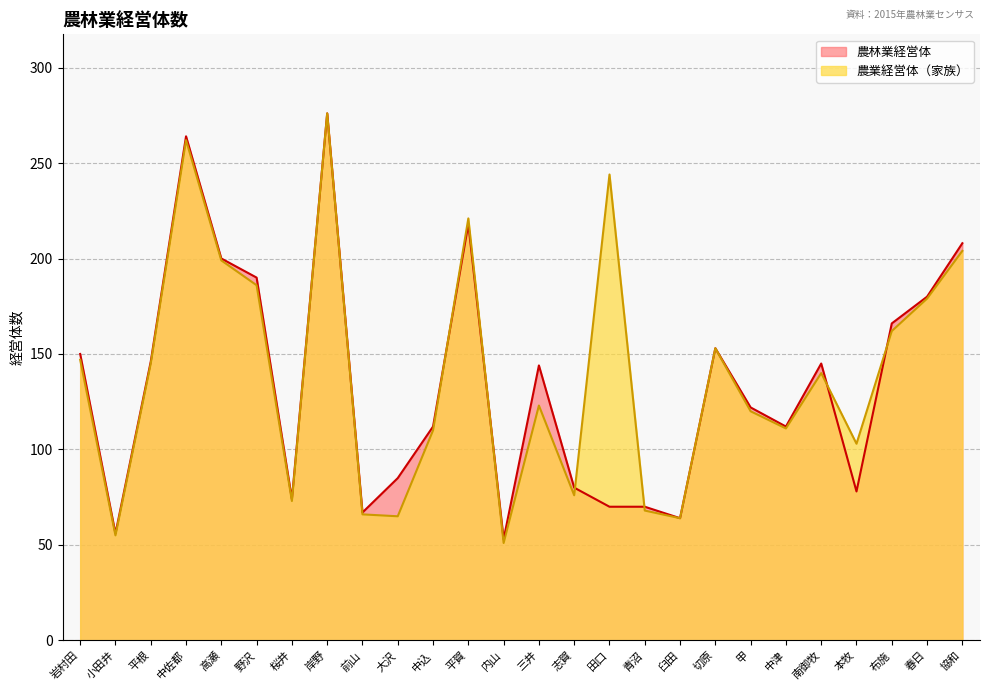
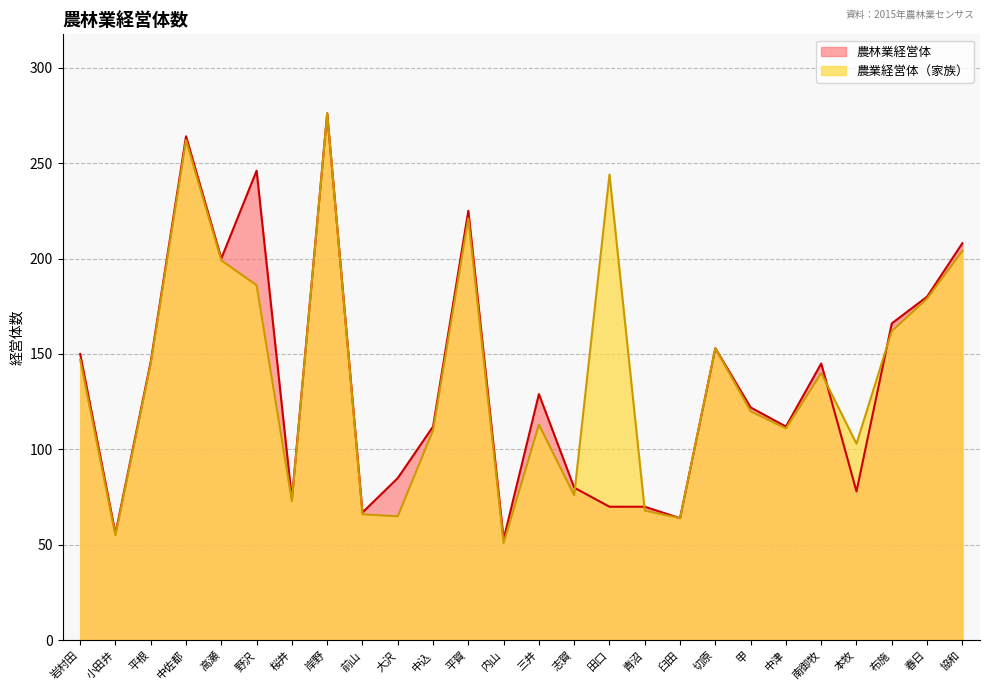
農林業経営体, 野沢: 190 -> 246
農林業経営体, 平賀: 218 -> 225
農林業経営体, 三井: 144 -> 129
農業経営体（家族）, 三井: 123 -> 113
